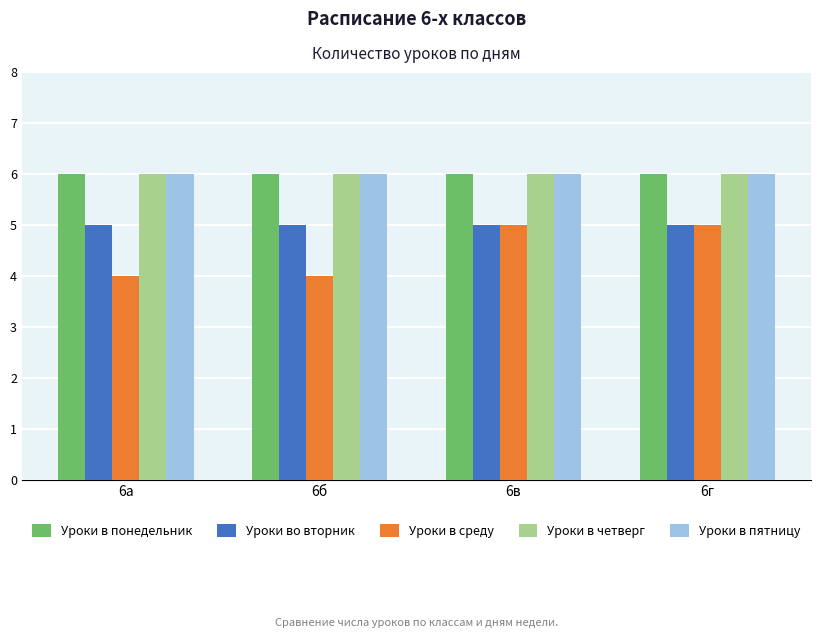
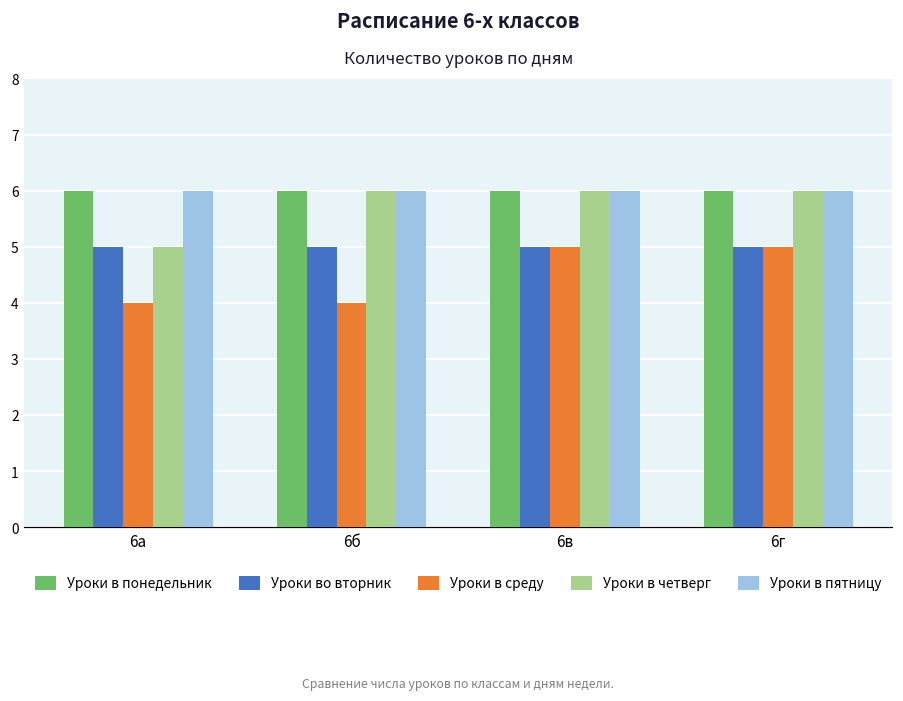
Уроки в четверг, 6а: 6 -> 5
